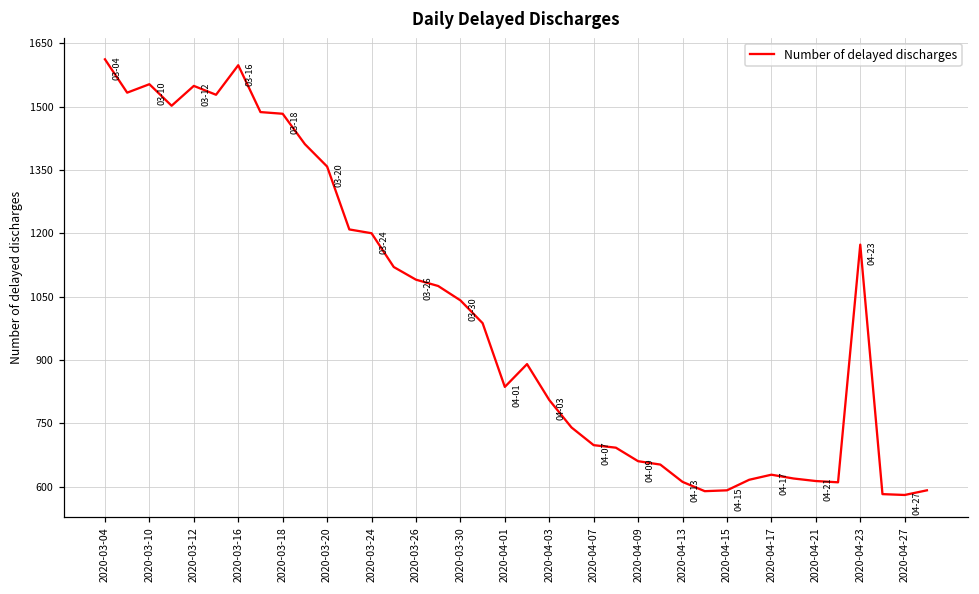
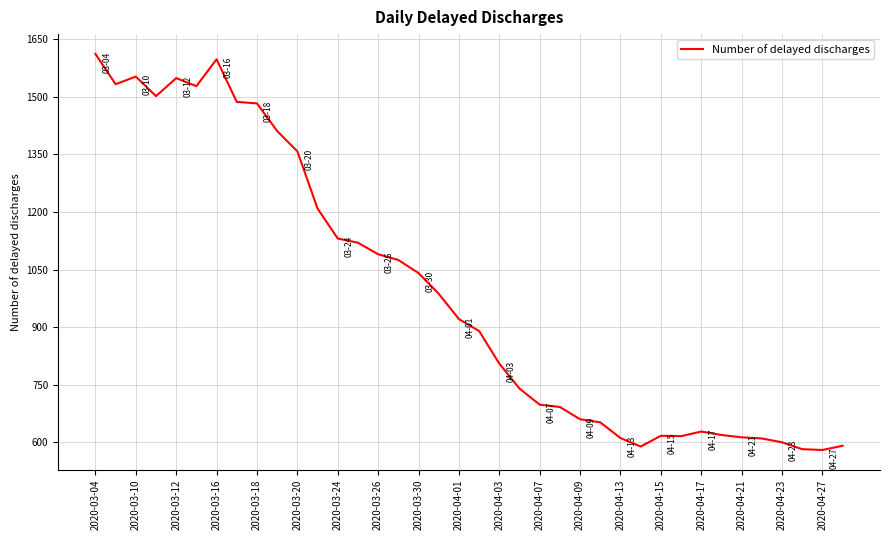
2020-03-24: 1200 -> 1130
2020-04-01: 840 -> 920
2020-04-15: 590 -> 620
2020-04-23: 1170 -> 600
